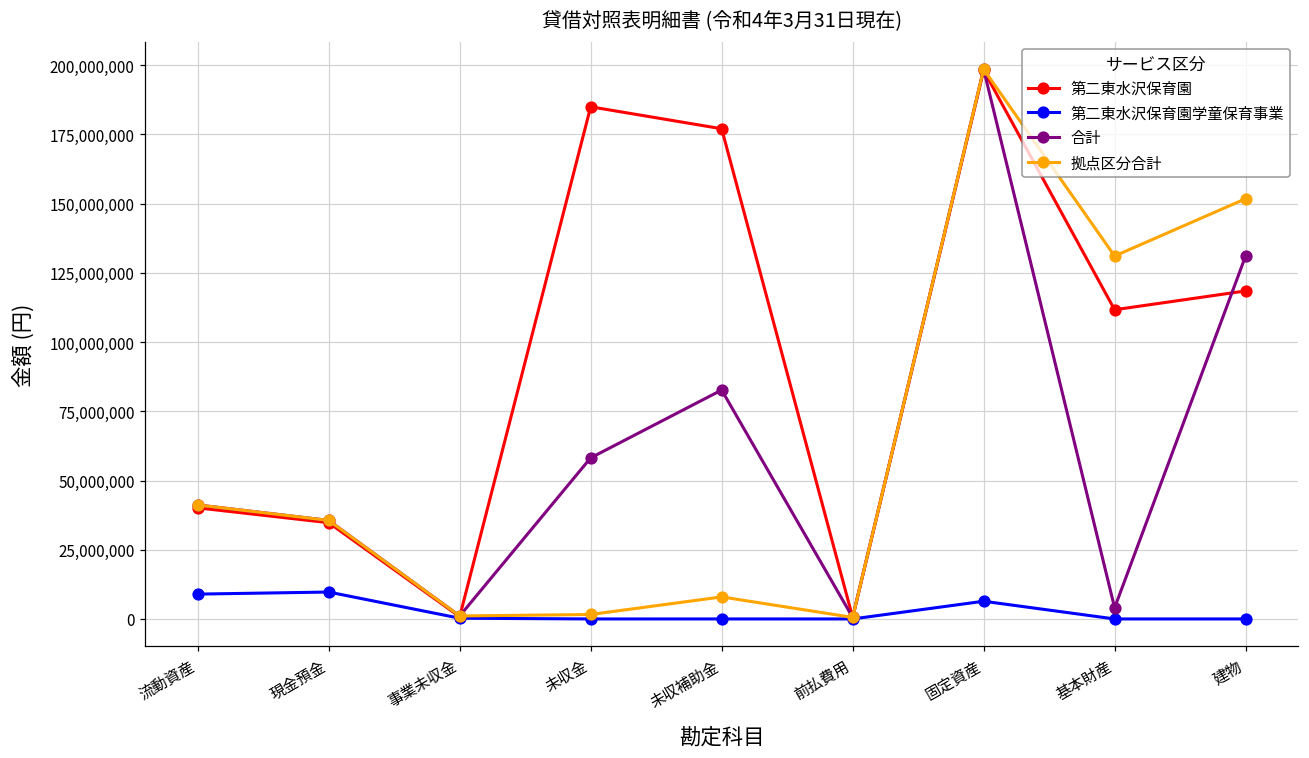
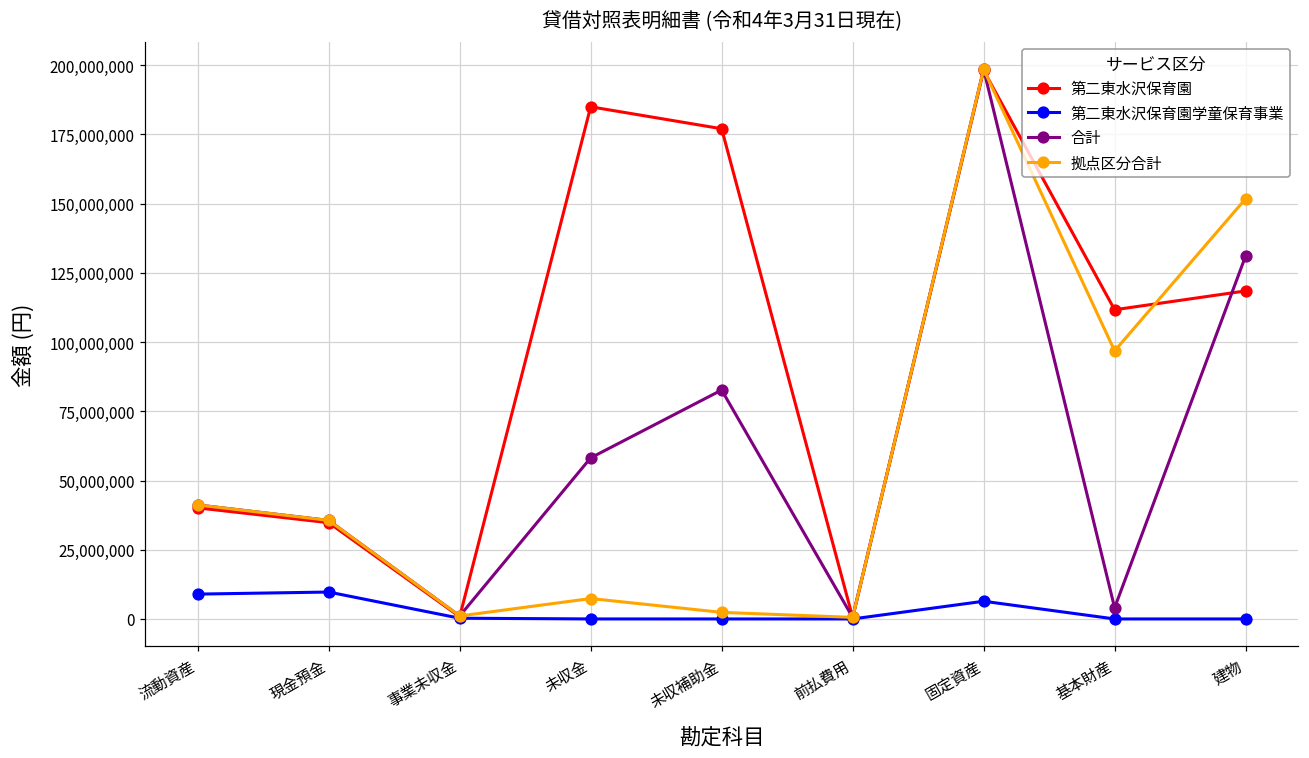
拠点区分合計, 未収金: 2,000,000 -> 7,000,000
拠点区分合計, 未収補助金: 8,000,000 -> 2,000,000
拠点区分合計, 基本財産: 131,000,000 -> 97,000,000
